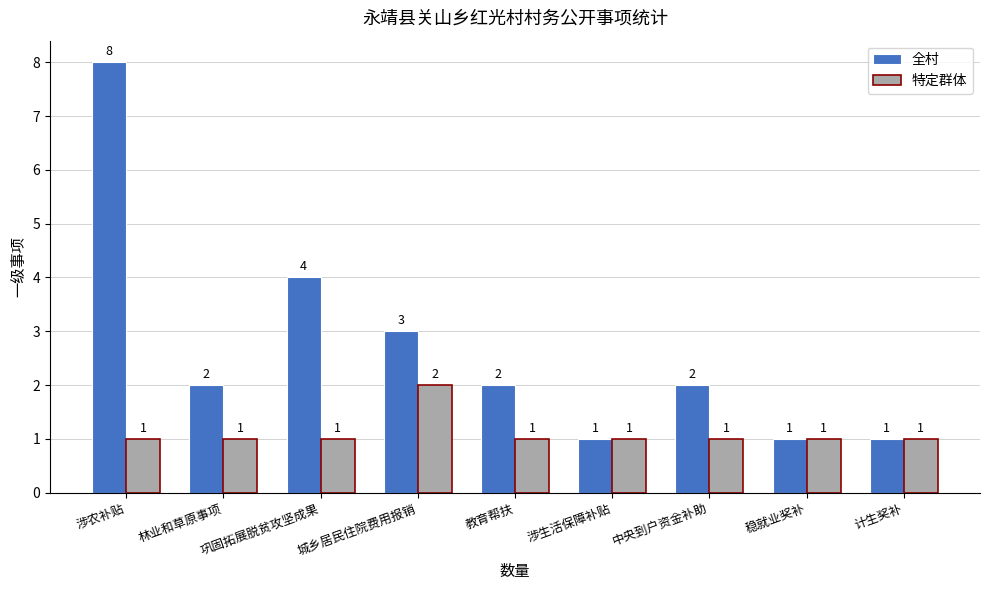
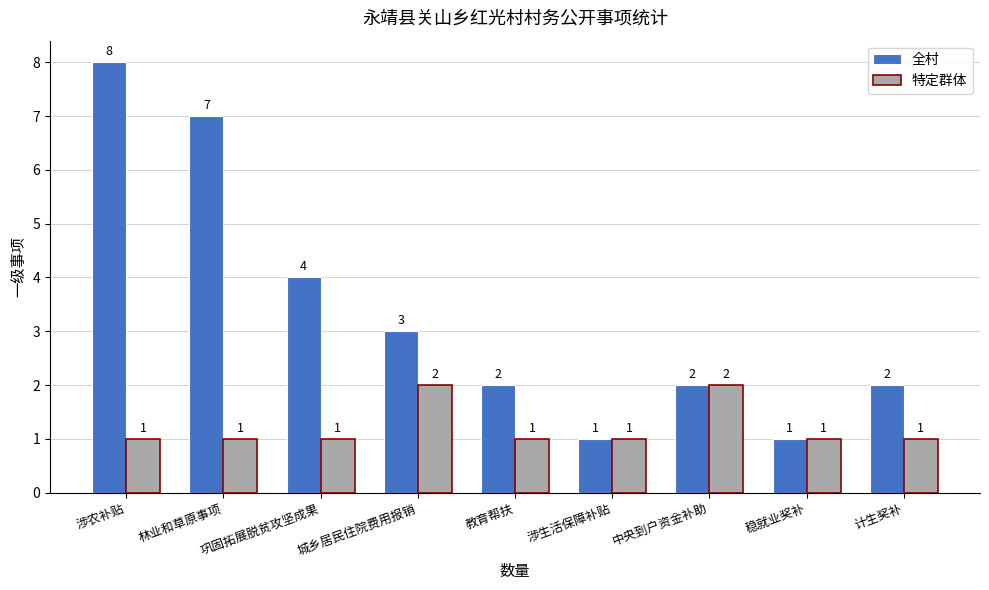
全村, 林业和草原事项: 2 -> 7
特定群体, 中央到户资金补助: 1 -> 2
全村, 计生奖补: 1 -> 2
